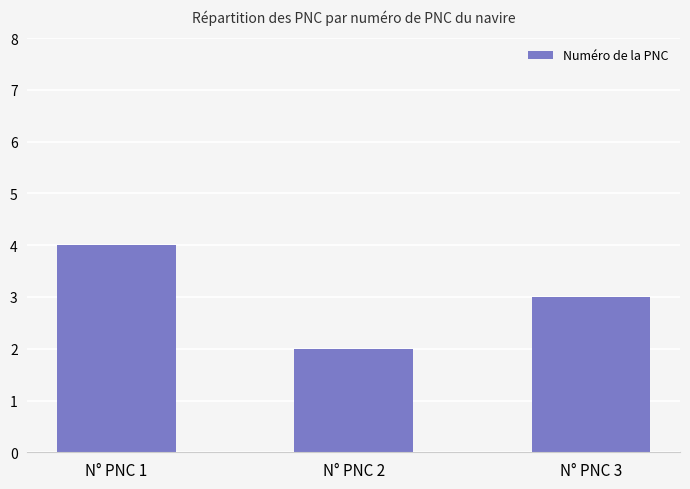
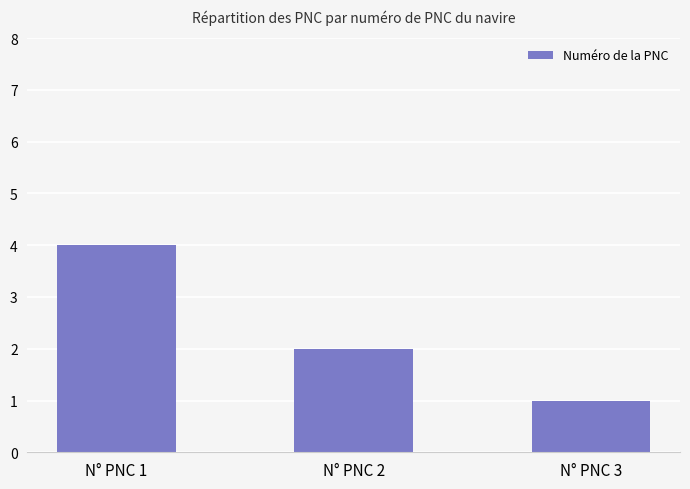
N° PNC 3: 3 -> 1
